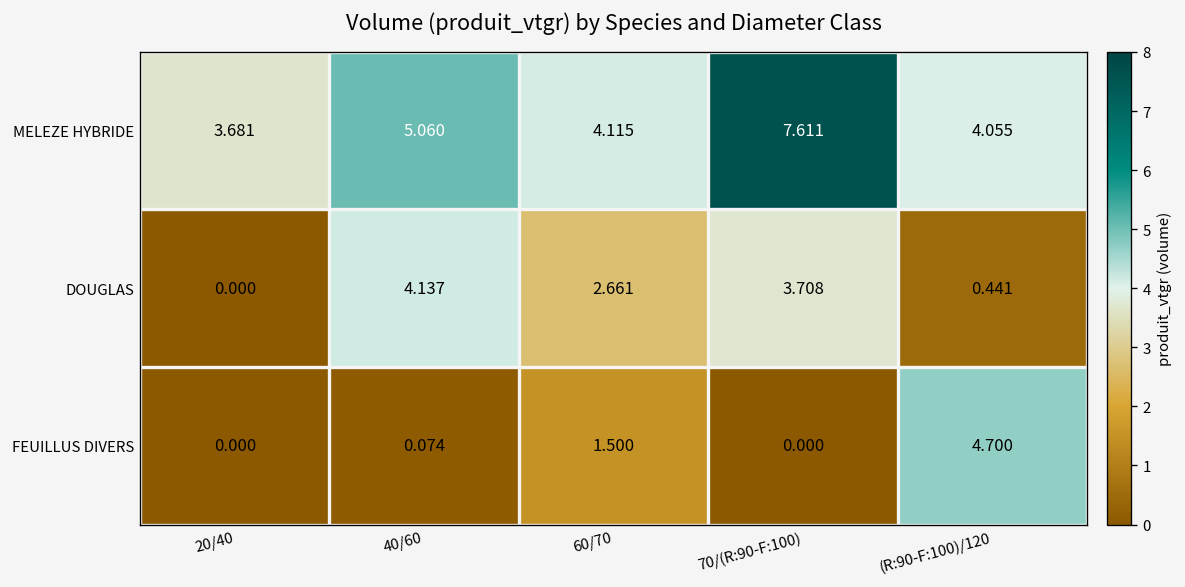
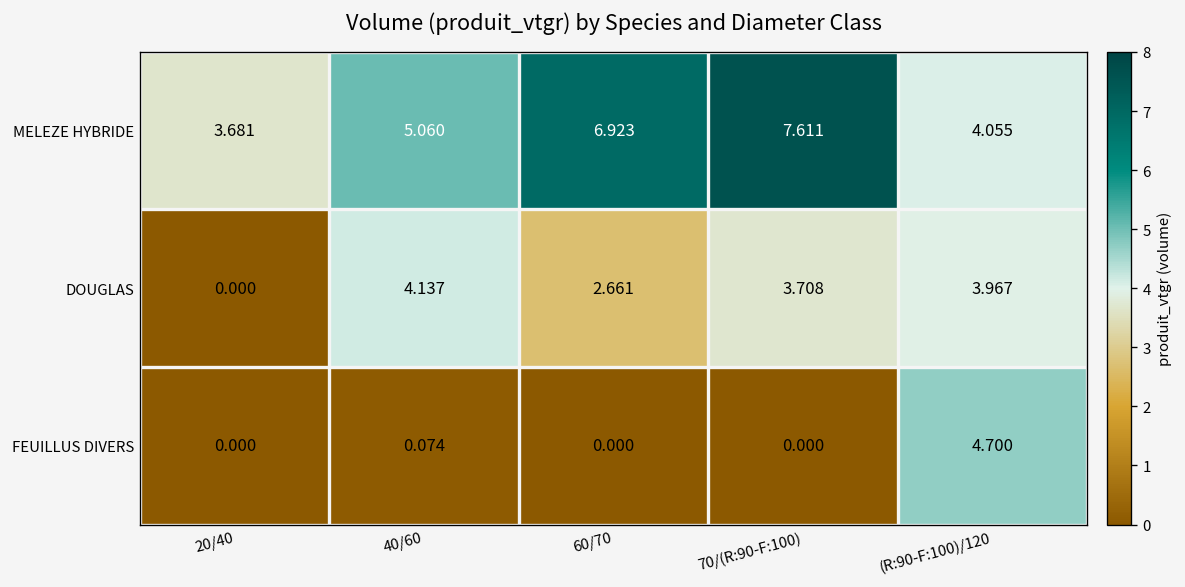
MELEZE HYBRIDE, 60/70: 4.115 -> 6.923
DOUGLAS, (R:90-F:100)/120: 0.441 -> 3.967
FEUILLUS DIVERS, 60/70: 1.500 -> 0.000
